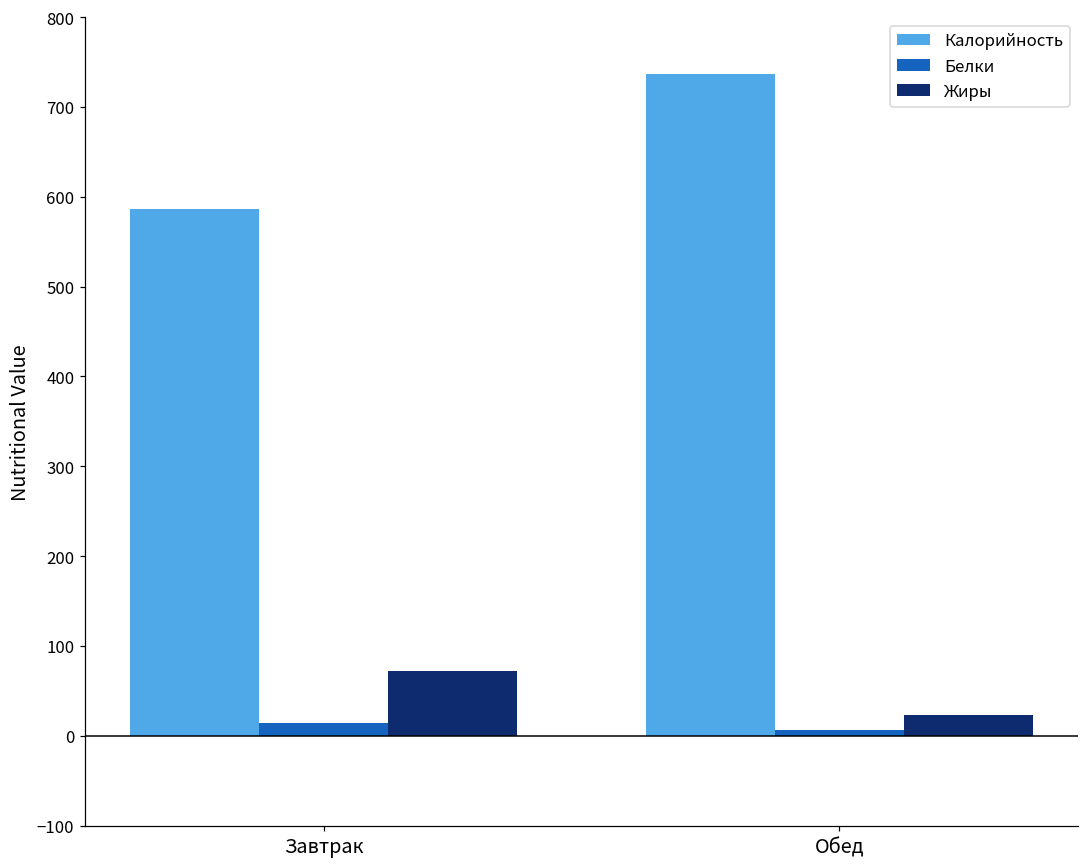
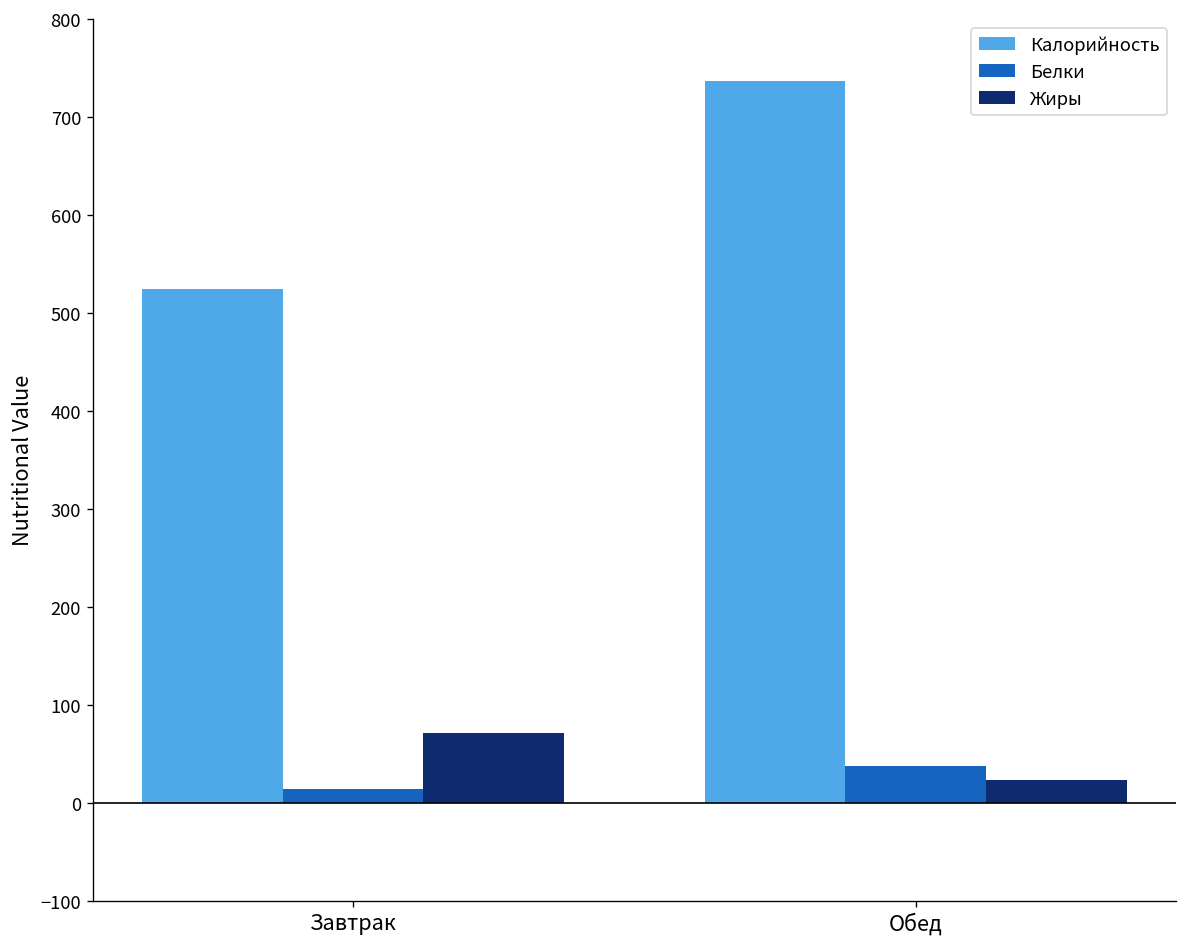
Калорийность, Завтрак: 590 -> 520
Белки, Обед: 10 -> 40
